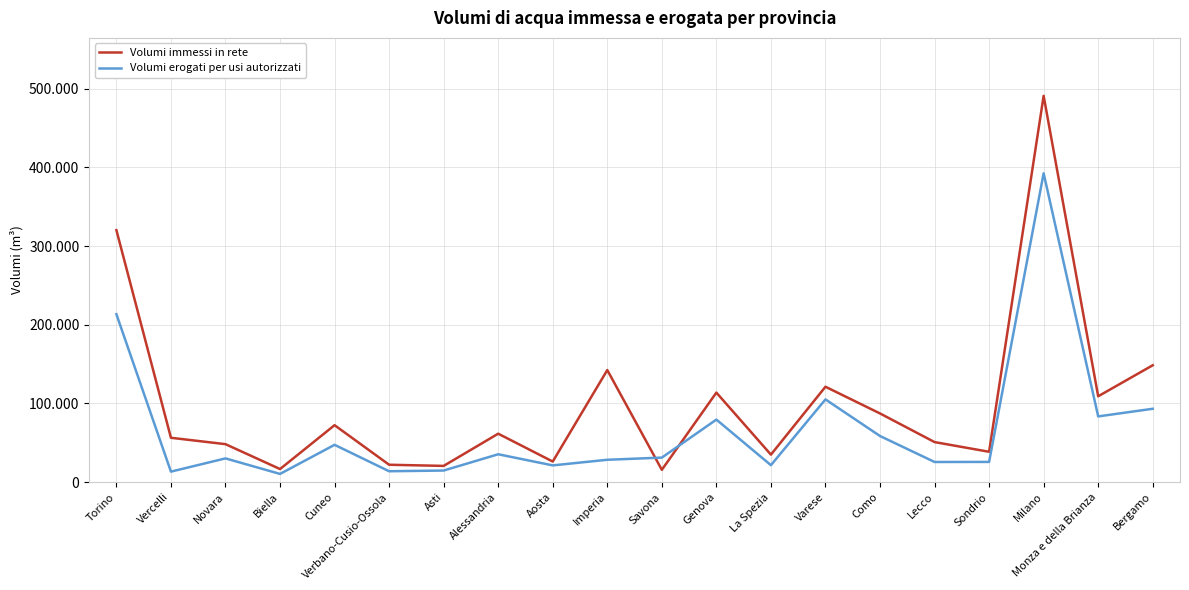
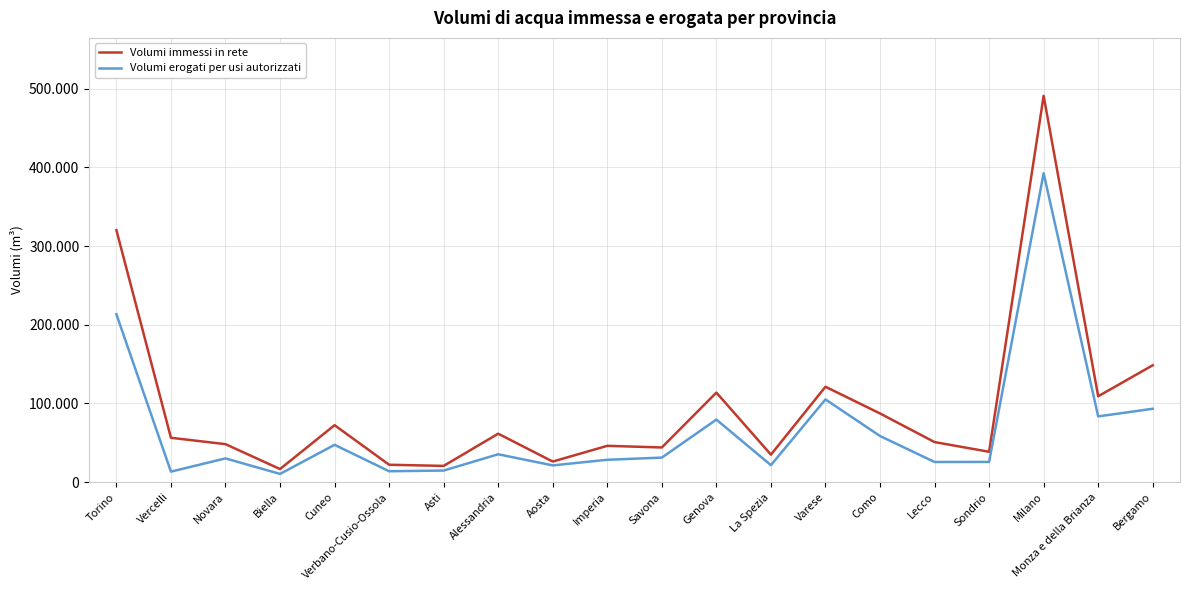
Volumi immessi in rete, Imperia: 140 -> 50
Volumi immessi in rete, Savona: 20 -> 40
